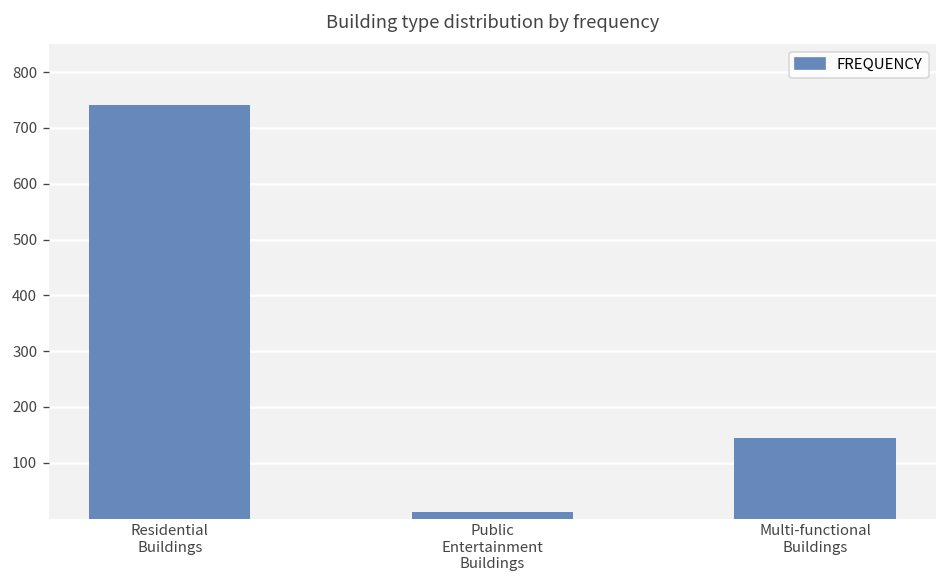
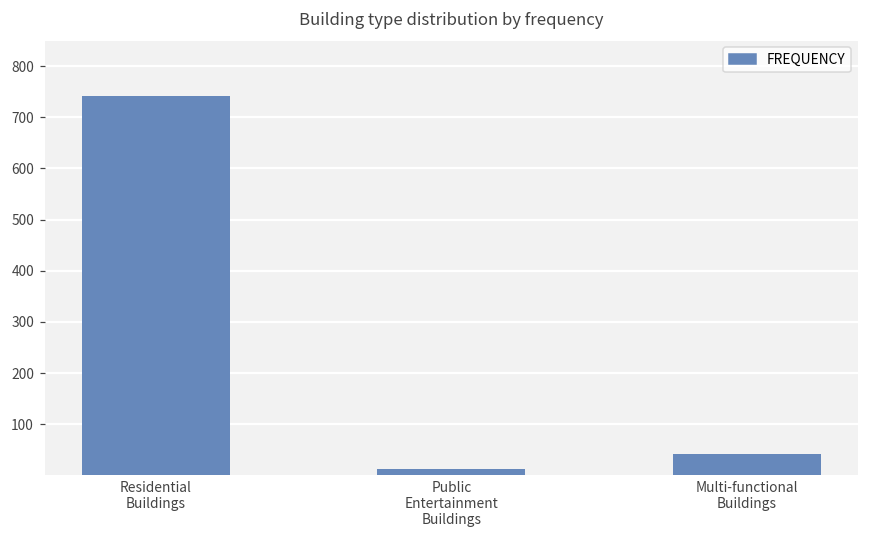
Multi-functional Buildings: 140 -> 40
